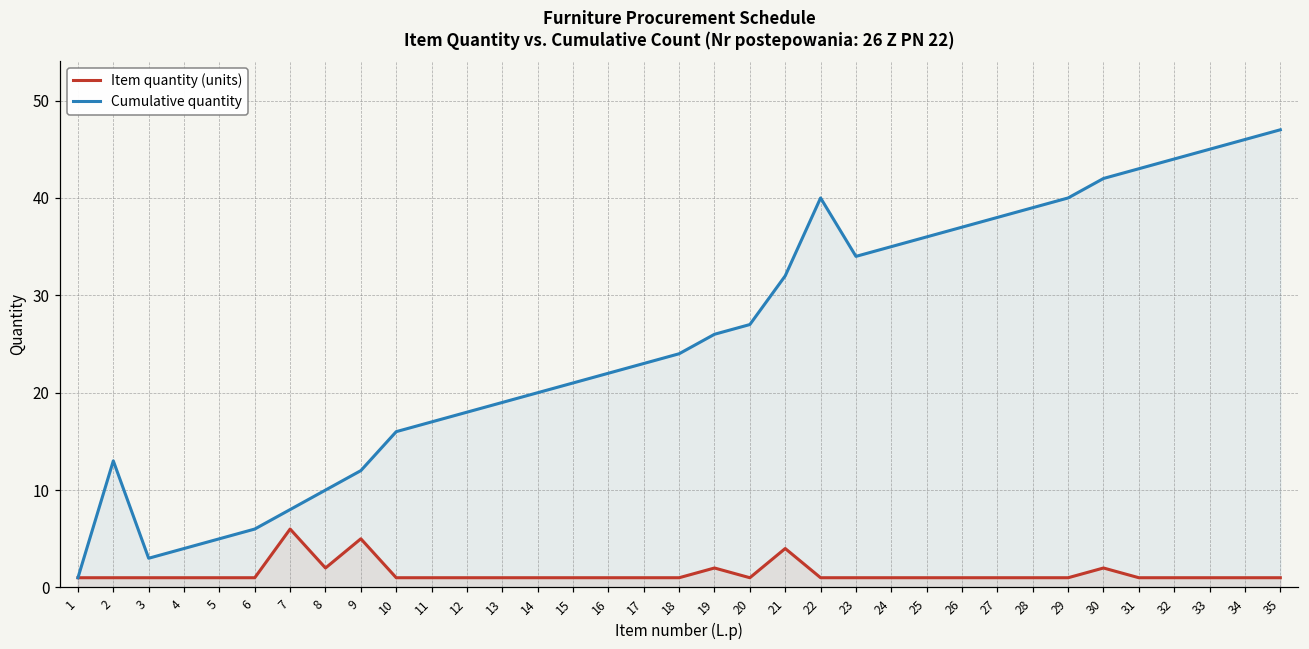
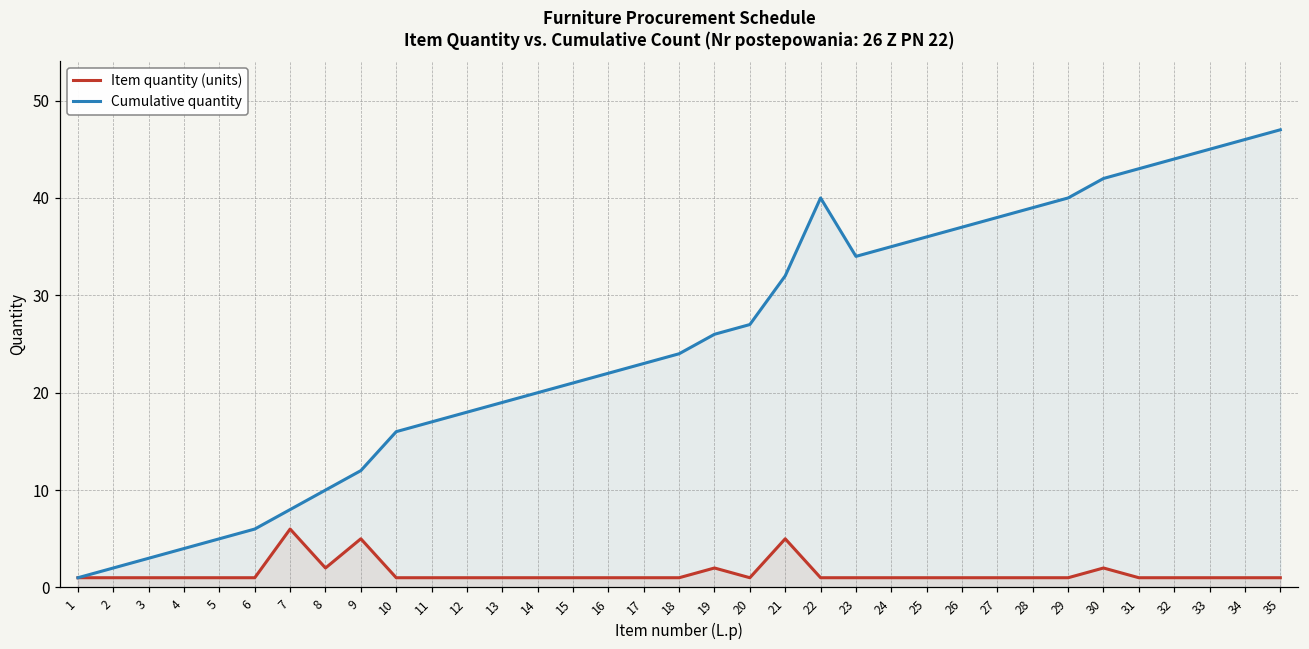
Cumulative quantity, 2: 13 -> 2
Item quantity (units), 21: 4 -> 5
